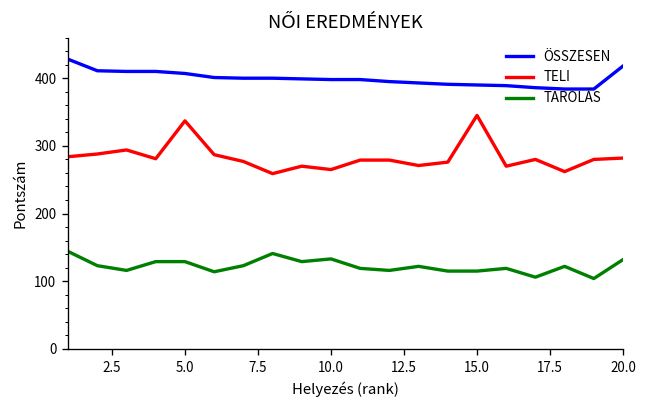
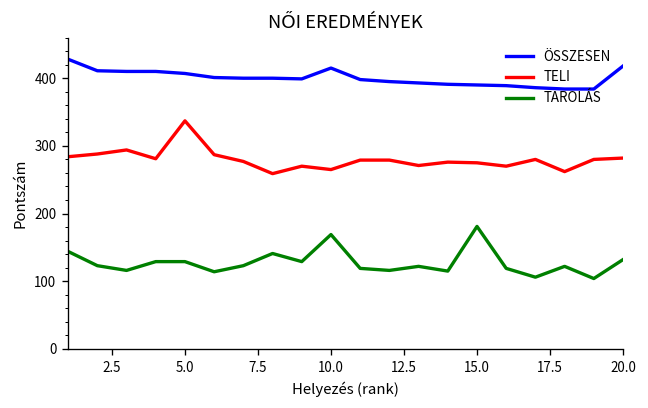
ÖSSZESEN, 10.0: 400 -> 420
TAROLÁS, 10.0: 130 -> 170
TELI, 15.0: 350 -> 280
TAROLÁS, 15.0: 120 -> 180
